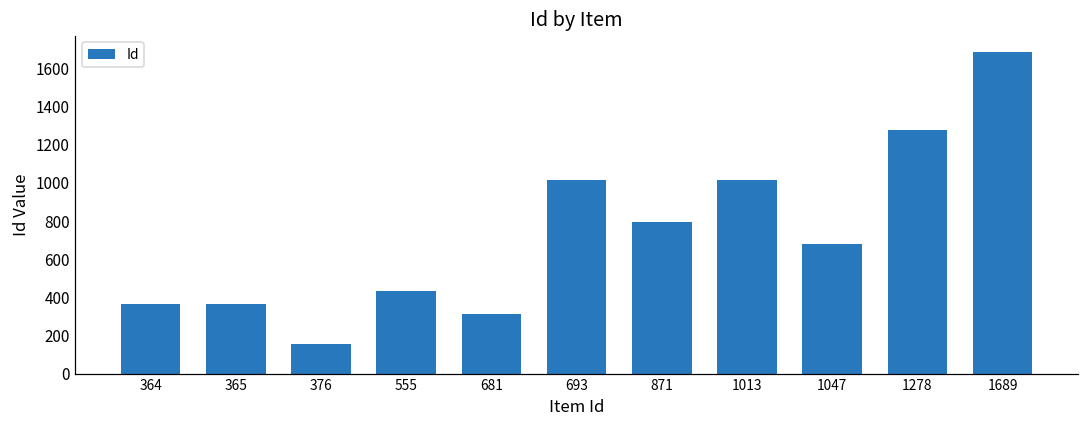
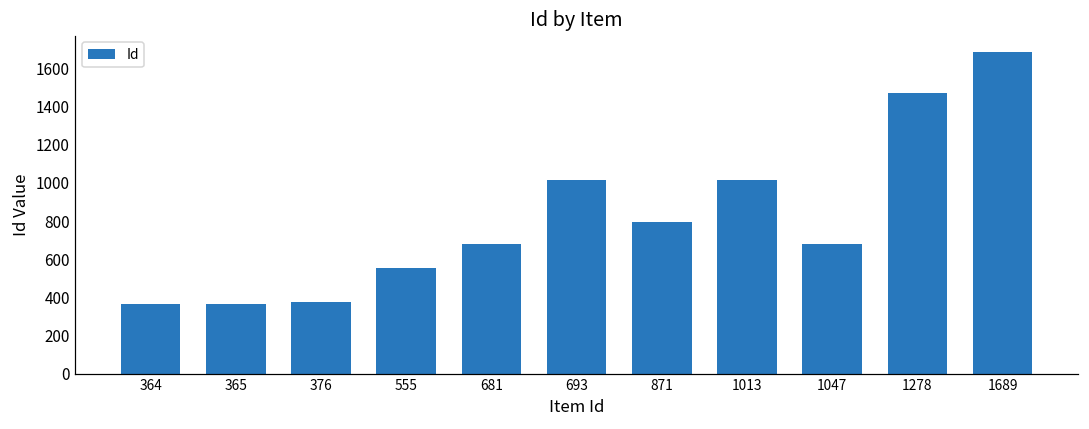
376: 150 -> 380
555: 430 -> 560
681: 310 -> 680
1278: 1280 -> 1470
